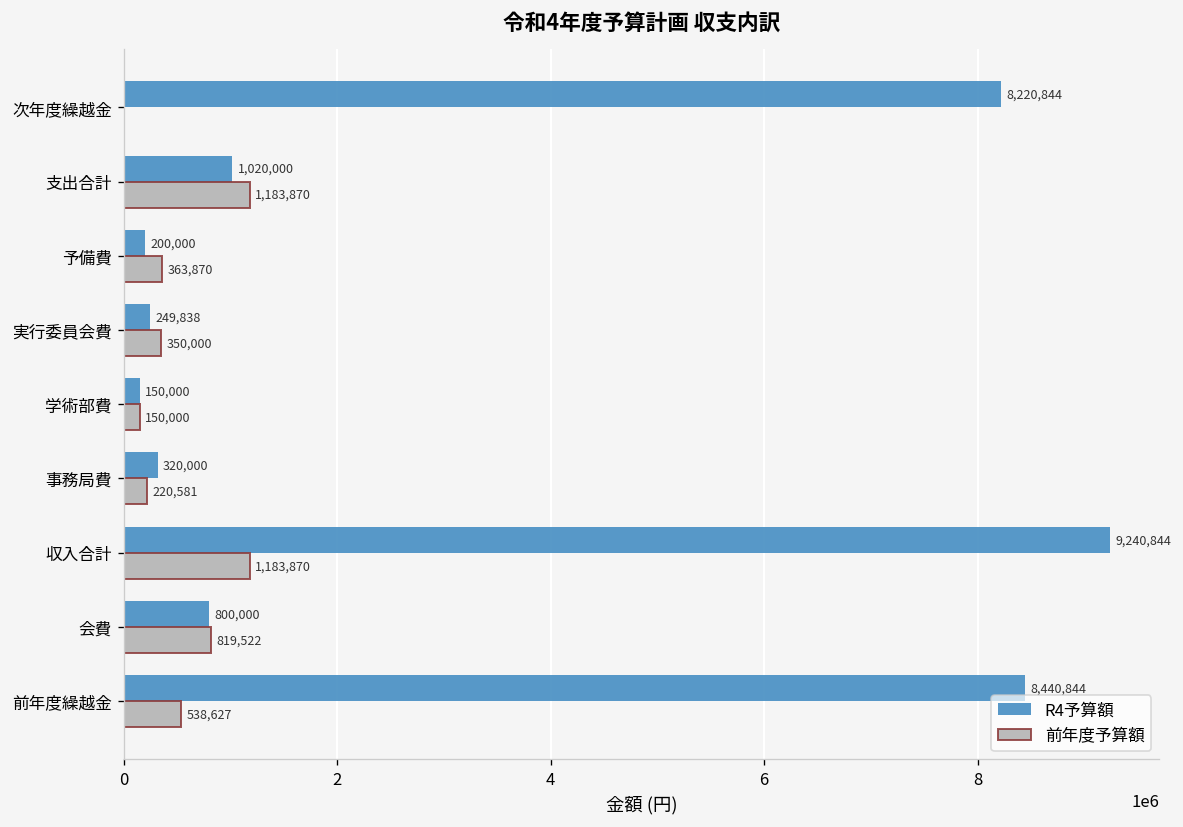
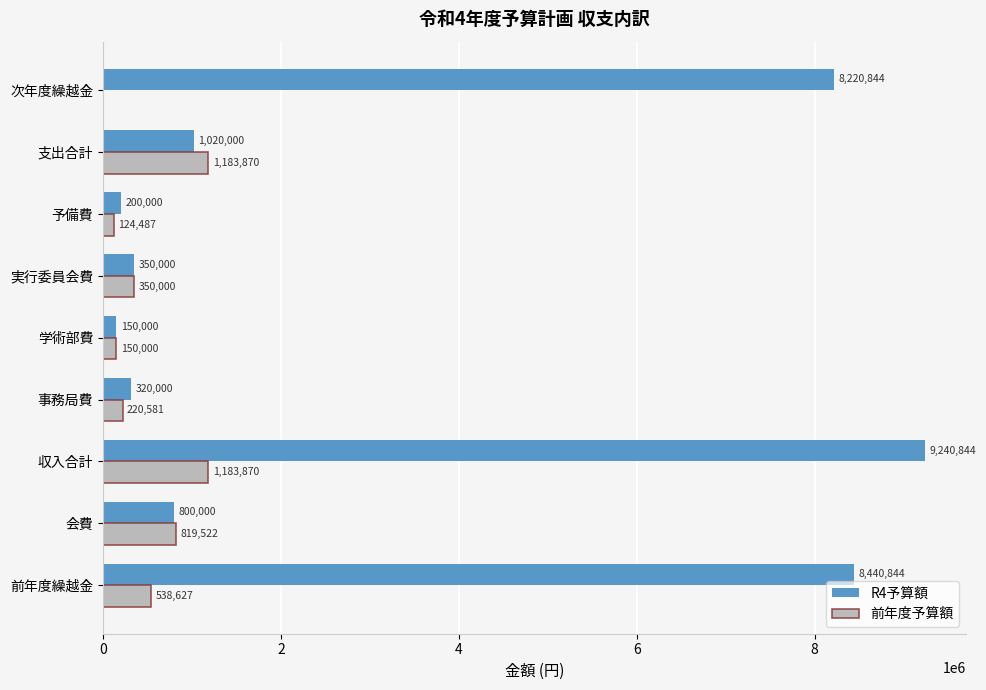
前年度予算額, 予備費: 363,870 -> 124,487
R4予算額, 実行委員会費: 249,838 -> 350,000
